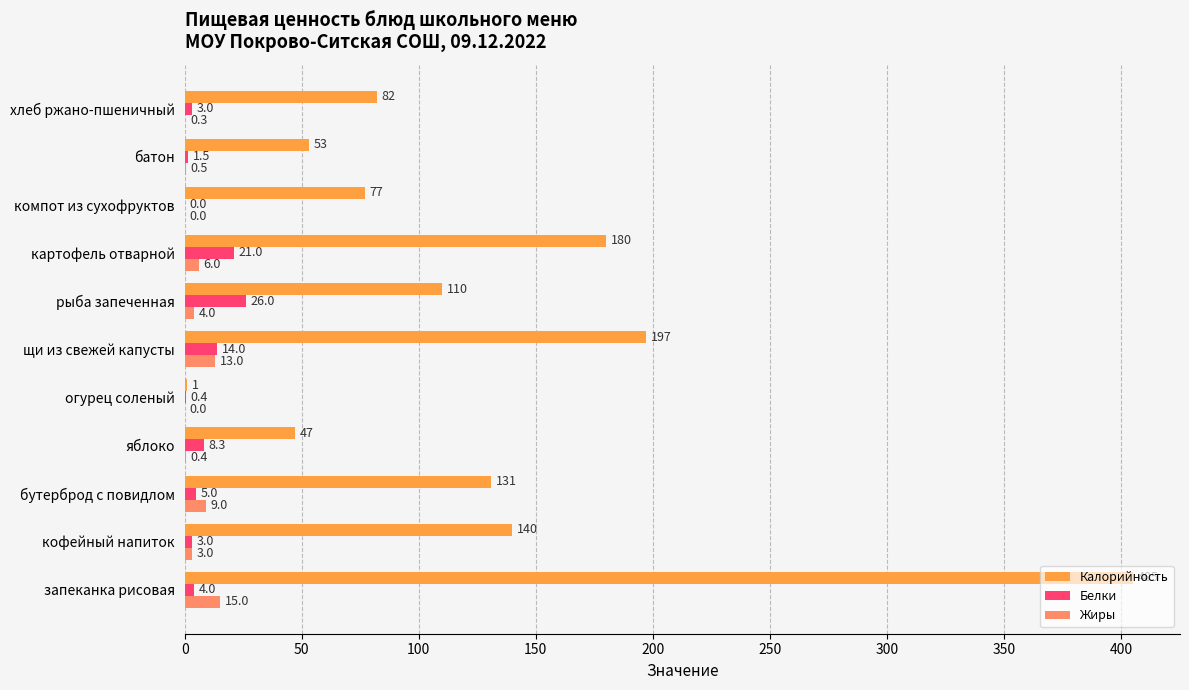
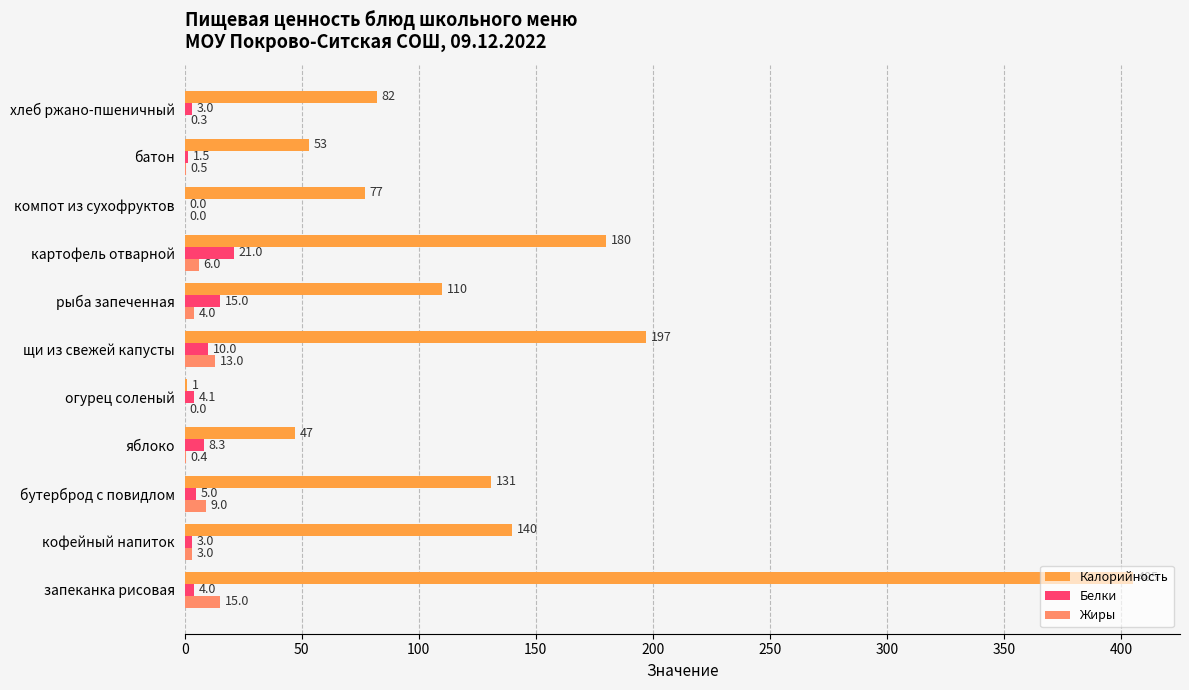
Белки, рыба запеченная: 26.0 -> 15.0
Белки, щи из свежей капусты: 14.0 -> 10.0
Белки, огурец соленый: 0.4 -> 4.1
